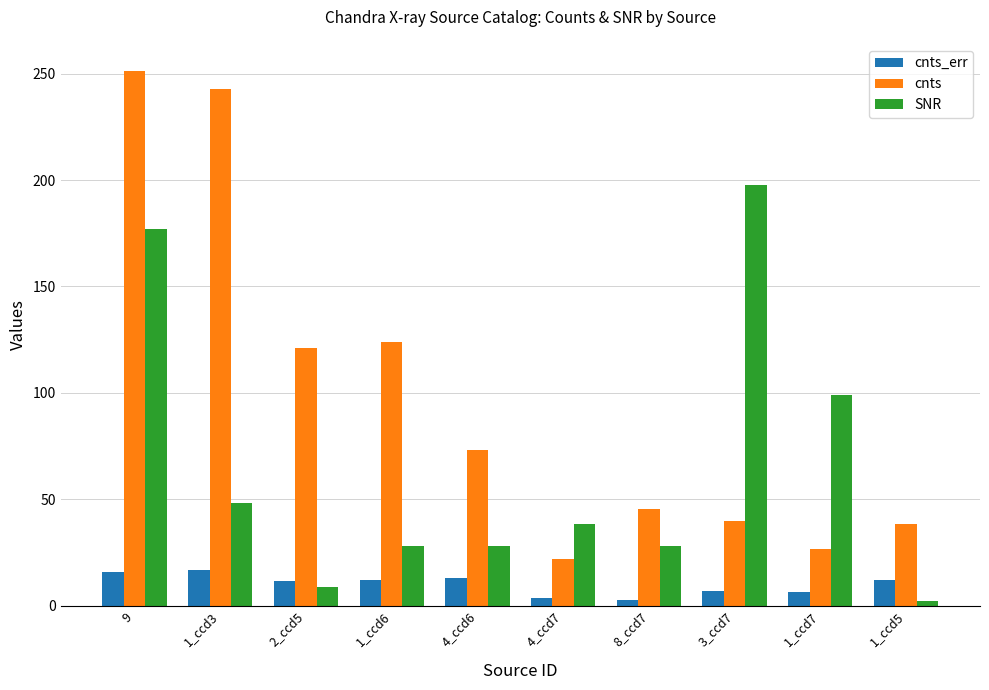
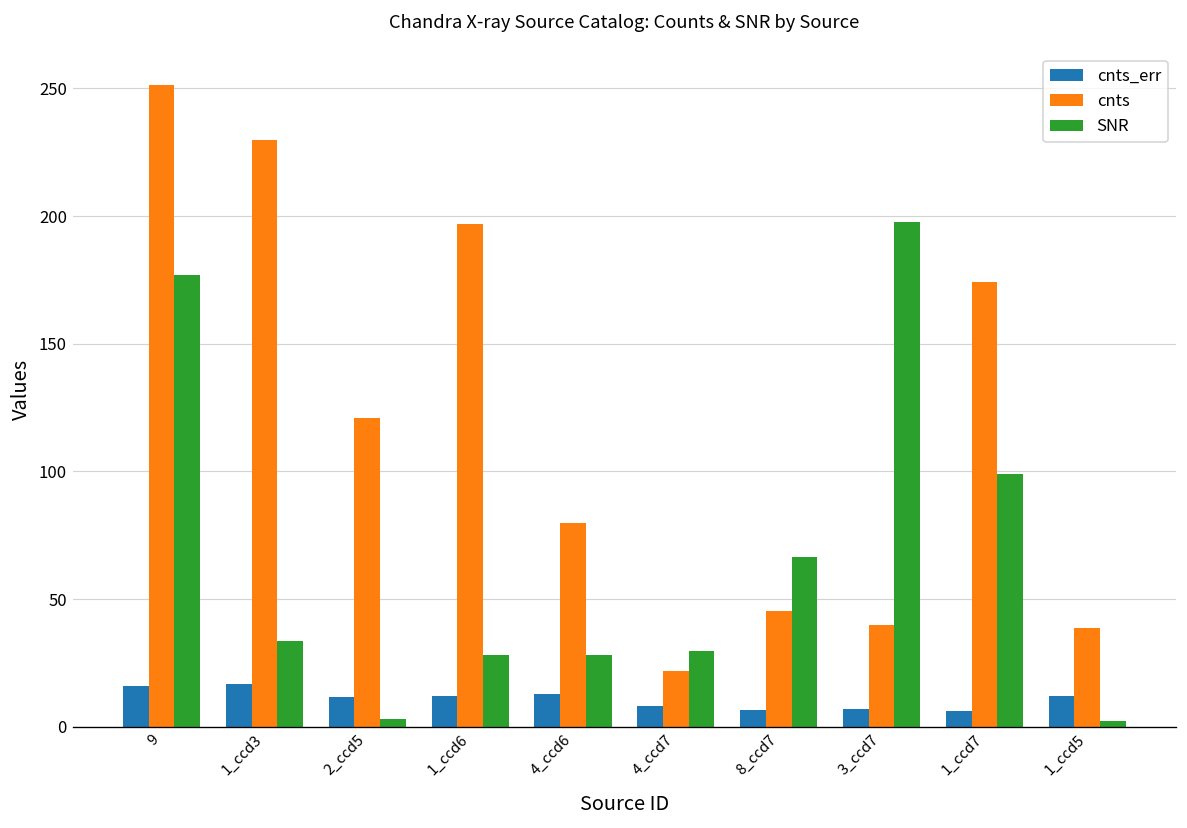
cnts, 1_ccd3: 243 -> 230
SNR, 1_ccd3: 48 -> 34
SNR, 2_ccd5: 9 -> 3
cnts, 1_ccd6: 124 -> 197
cnts, 4_ccd6: 73 -> 80
cnts_err, 4_ccd7: 4 -> 8
SNR, 4_ccd7: 38 -> 30
cnts_err, 8_ccd7: 3 -> 7
SNR, 8_ccd7: 28 -> 66
cnts, 1_ccd7: 27 -> 174
